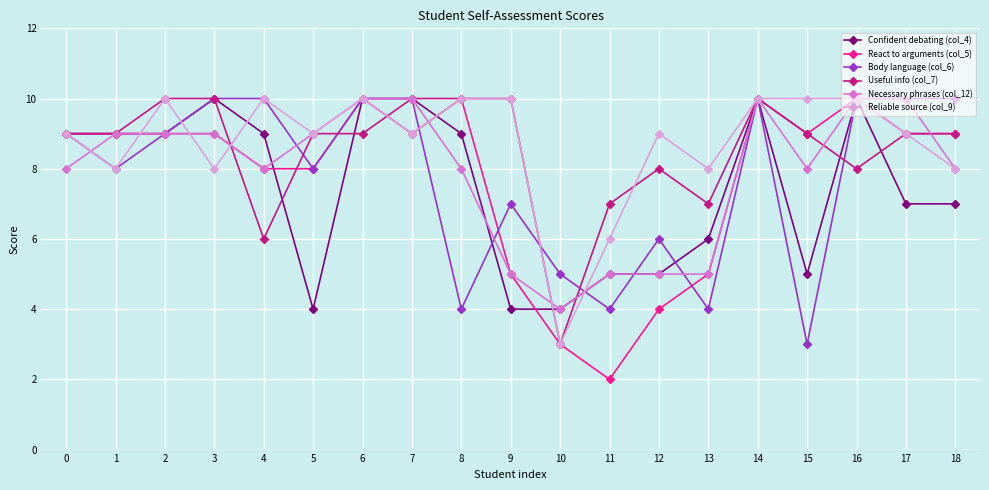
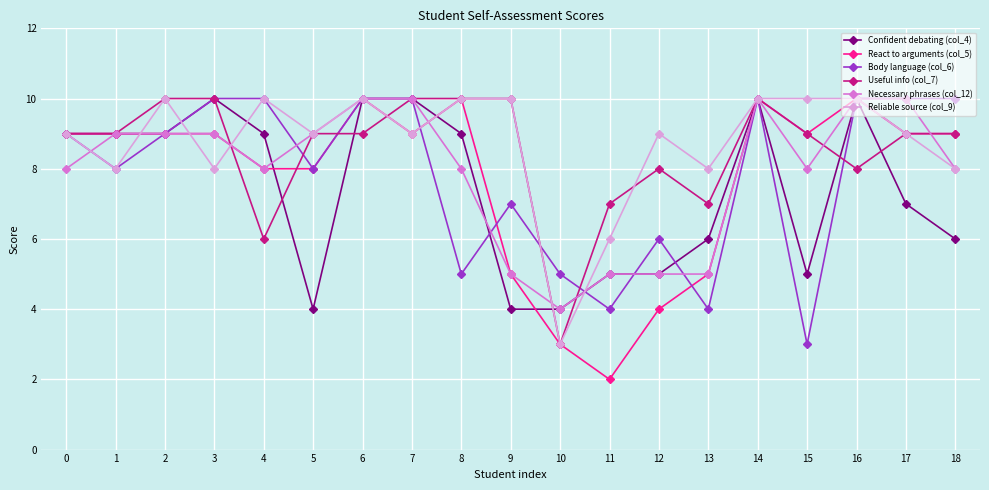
Body language (col_6), 8: 4 -> 5
Confident debating (col_4), 18: 7 -> 6
